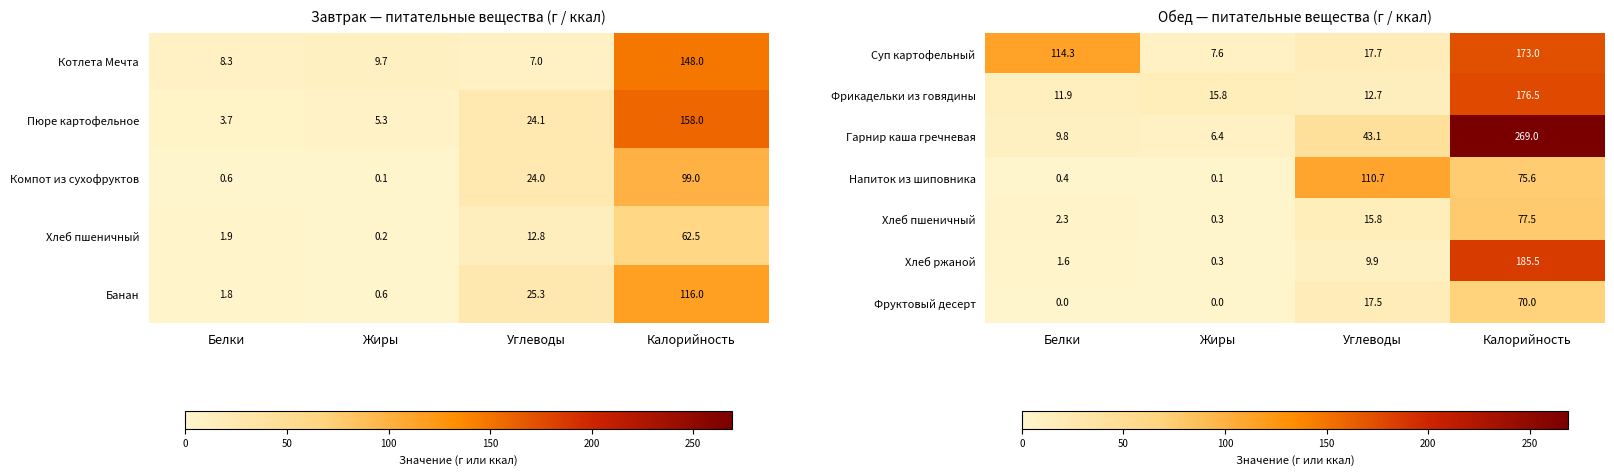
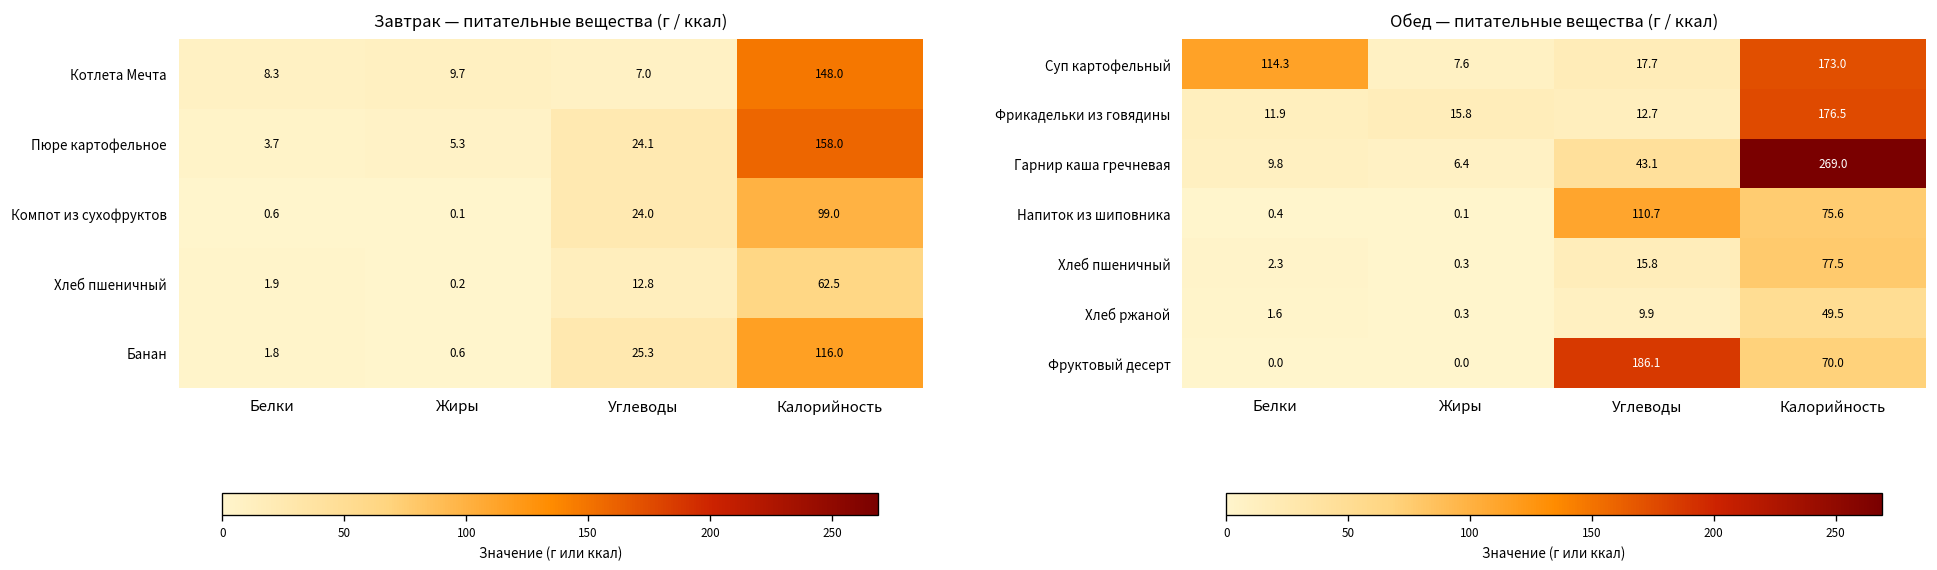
Обед — питательные вещества (г / ккал), Хлеб ржаной, Калорийность: 185.5 -> 49.5
Обед — питательные вещества (г / ккал), Фруктовый десерт, Углеводы: 17.5 -> 186.1
